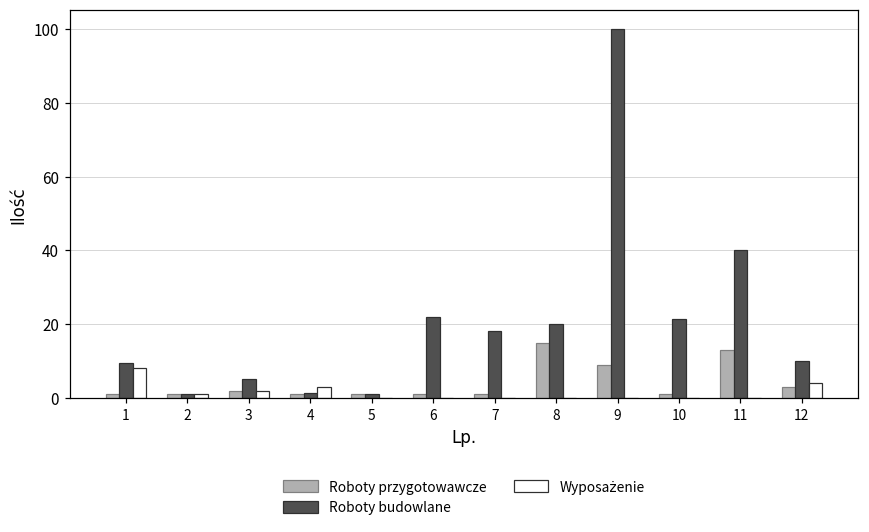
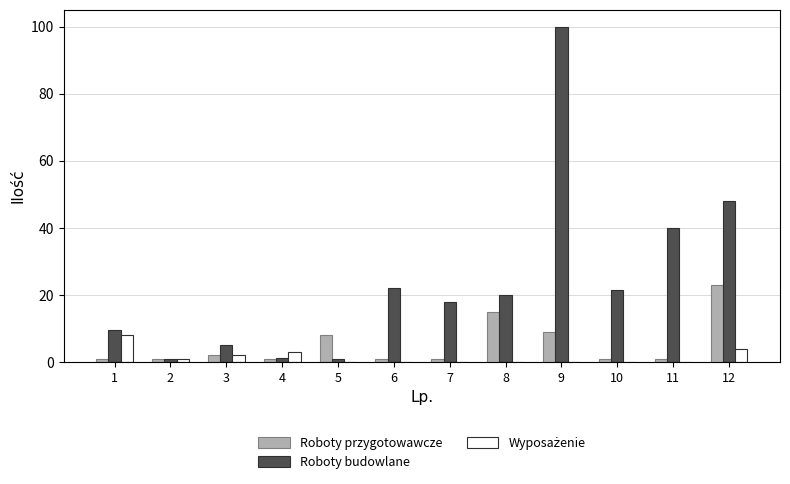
Roboty przygotowawcze, 5: 1 -> 8
Roboty przygotowawcze, 11: 13 -> 1
Roboty przygotowawcze, 12: 3 -> 23
Roboty budowlane, 12: 10 -> 48
